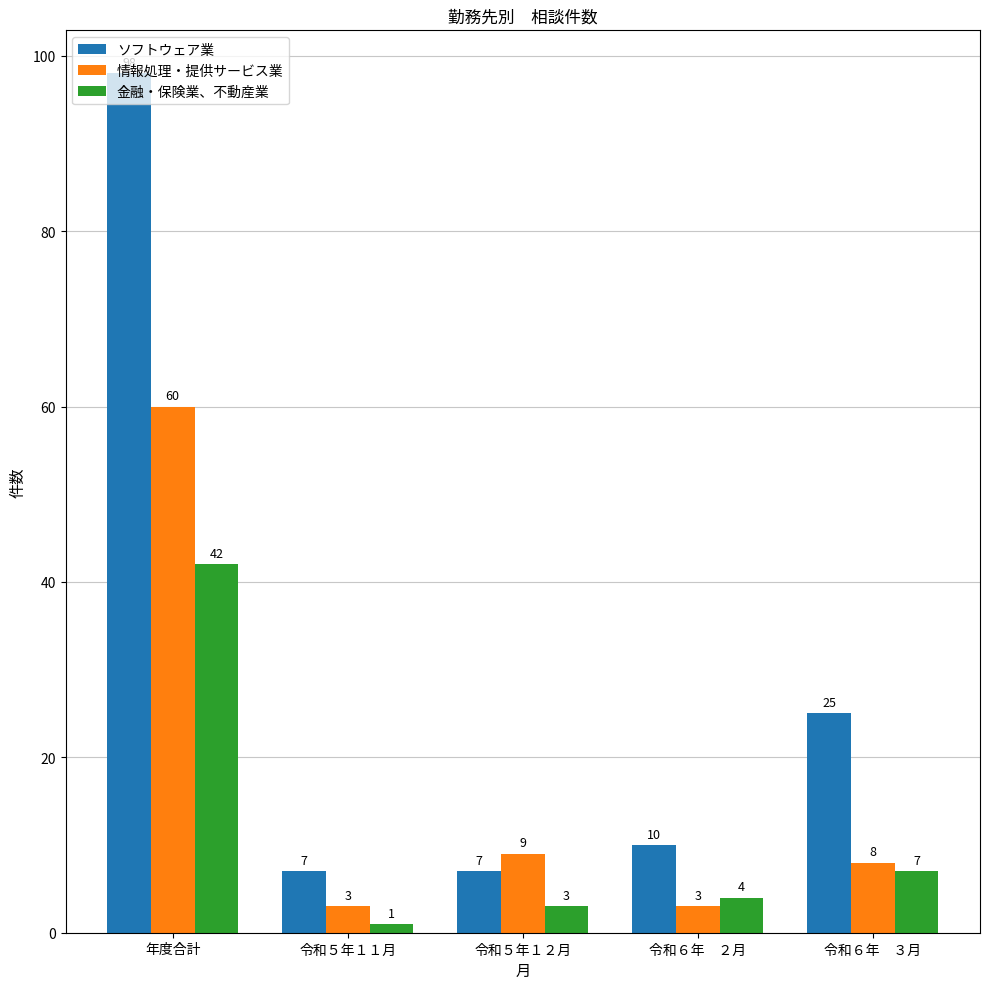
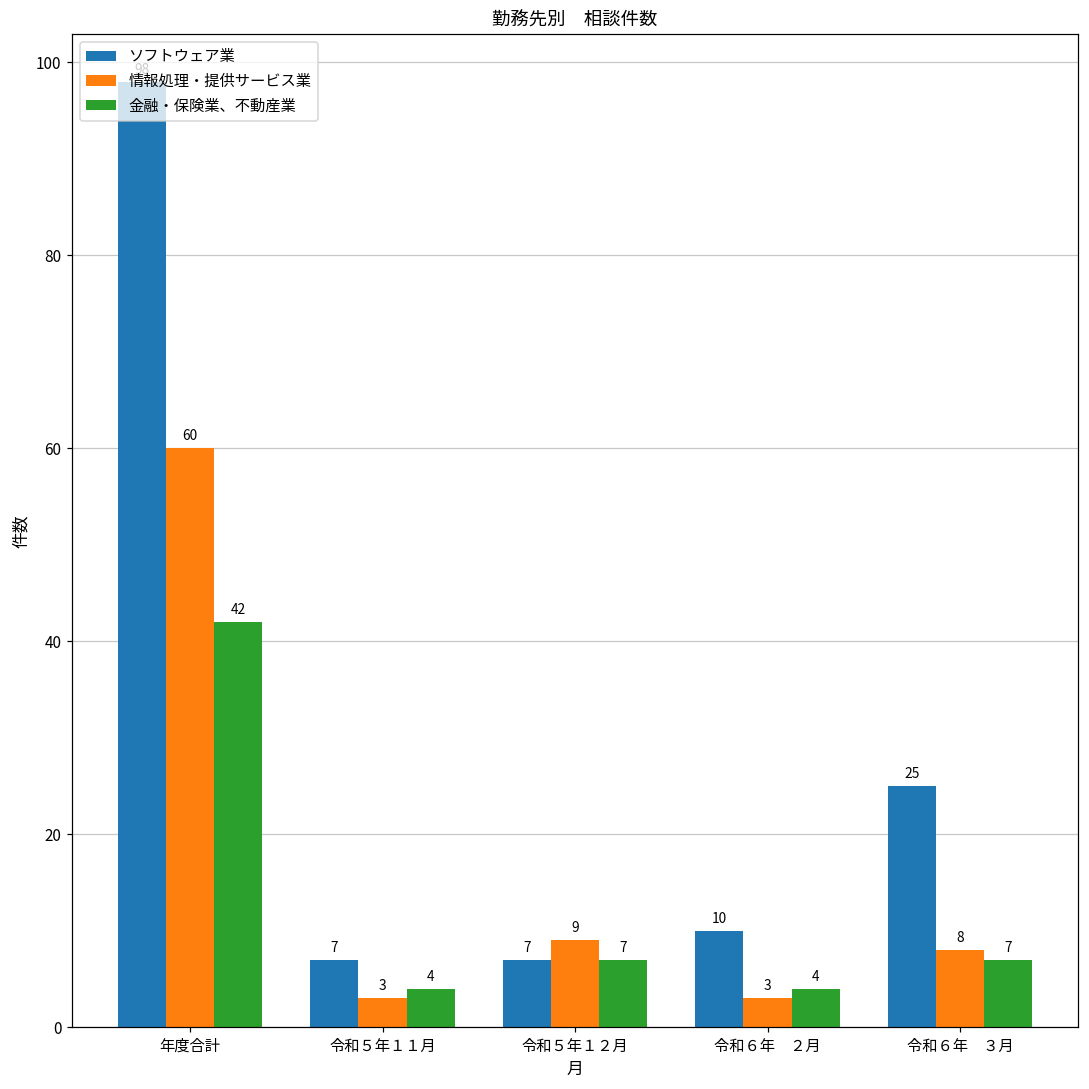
金融・保険業、不動産業, 令和５年１１月: 1 -> 4
金融・保険業、不動産業, 令和５年１２月: 3 -> 7
